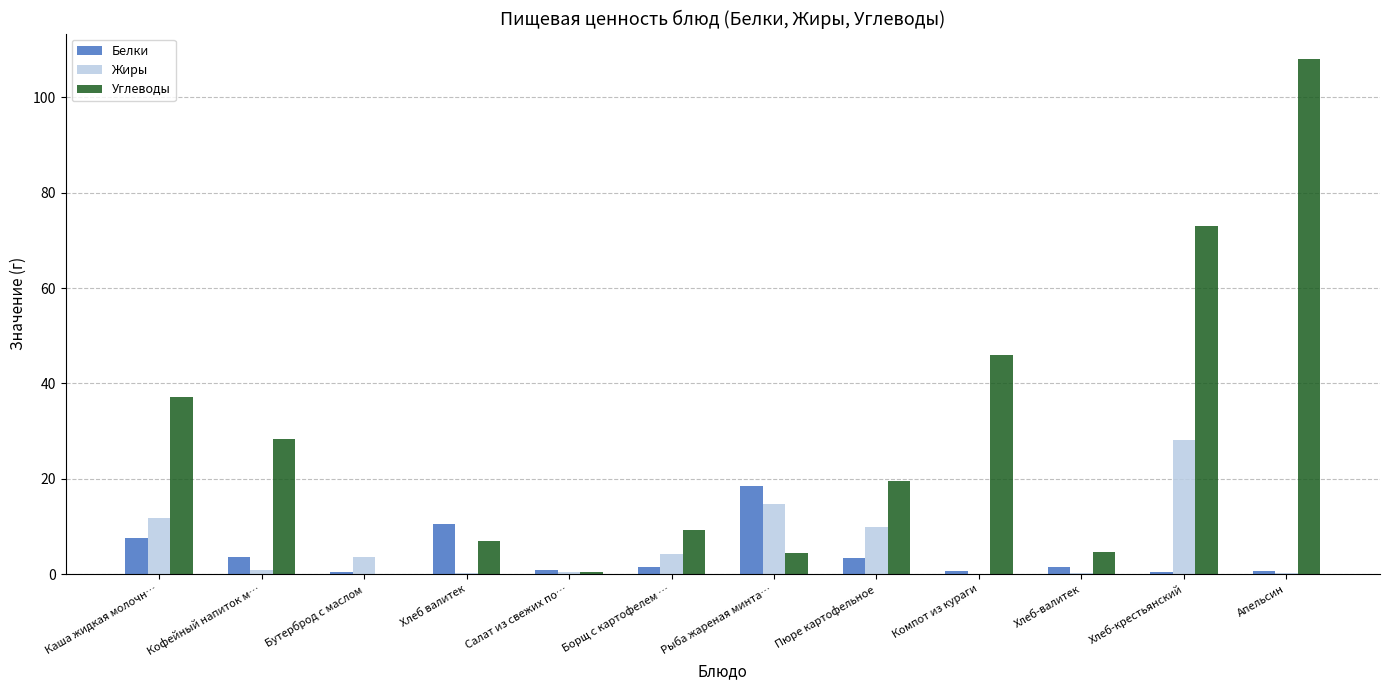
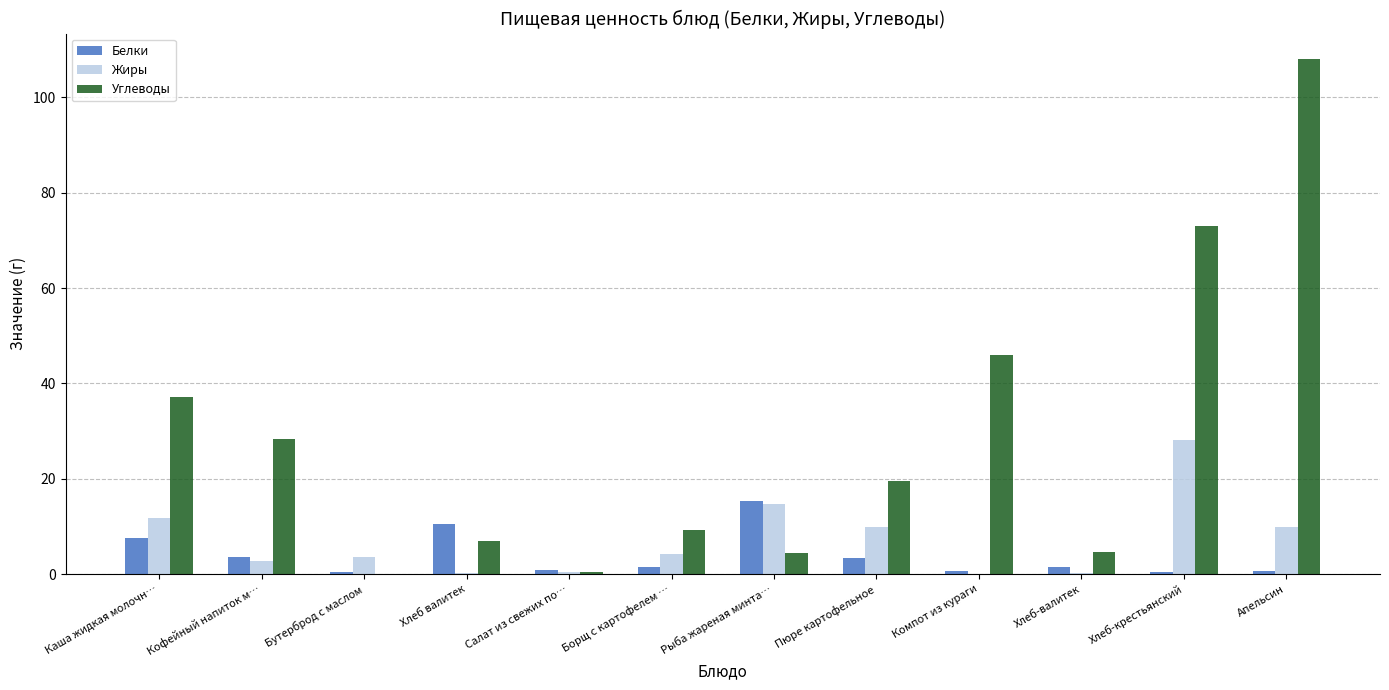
Жиры, Кофейный напиток м…: 1 -> 3
Белки, Рыба жареная минта…: 18 -> 15
Жиры, Апельсин: 0 -> 10
